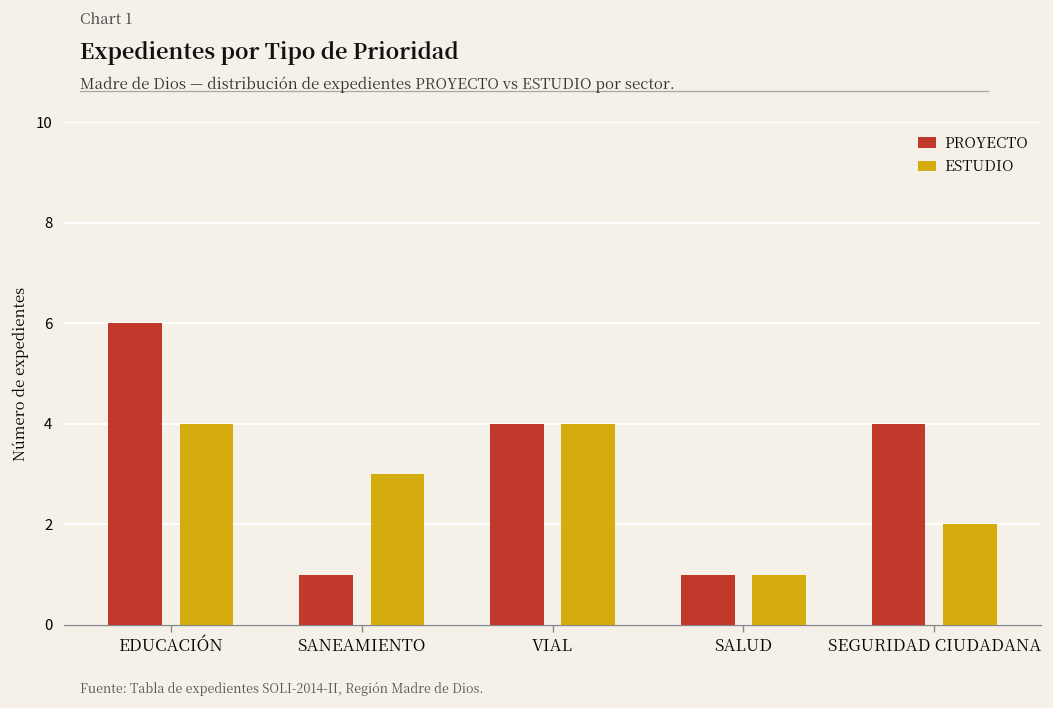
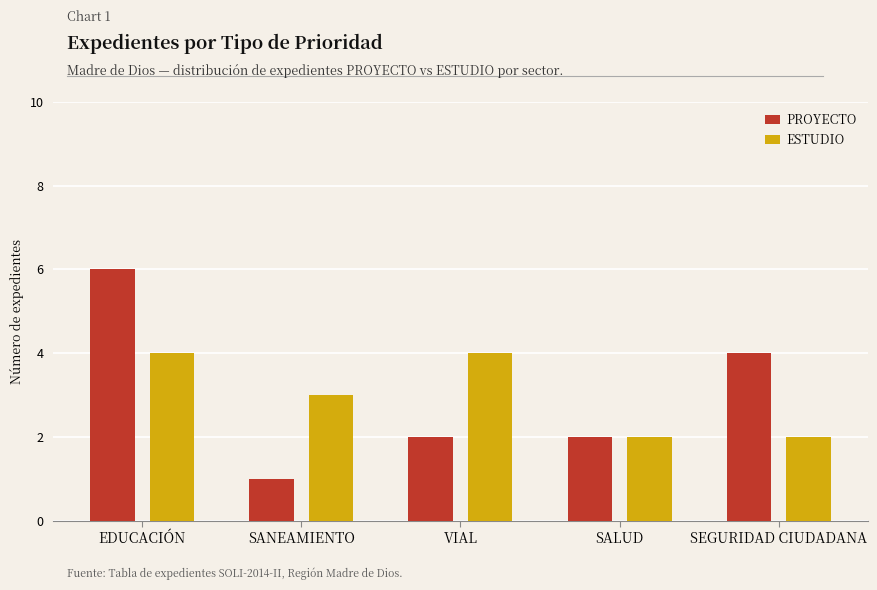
PROYECTO, VIAL: 4 -> 2
PROYECTO, SALUD: 1 -> 2
ESTUDIO, SALUD: 1 -> 2
